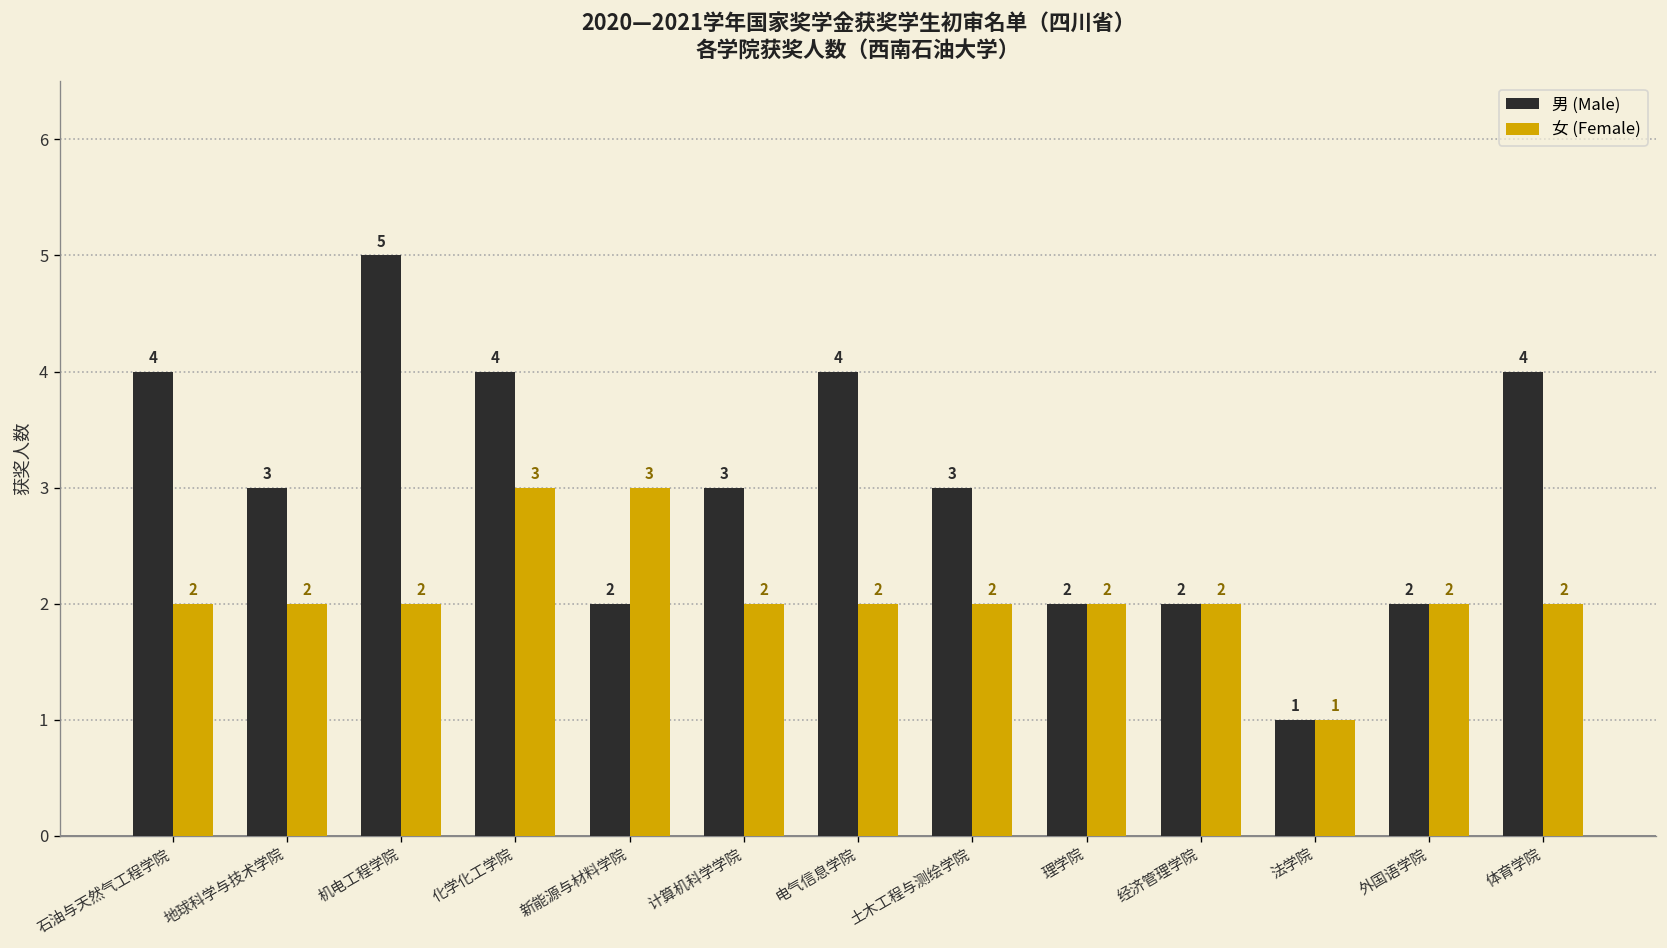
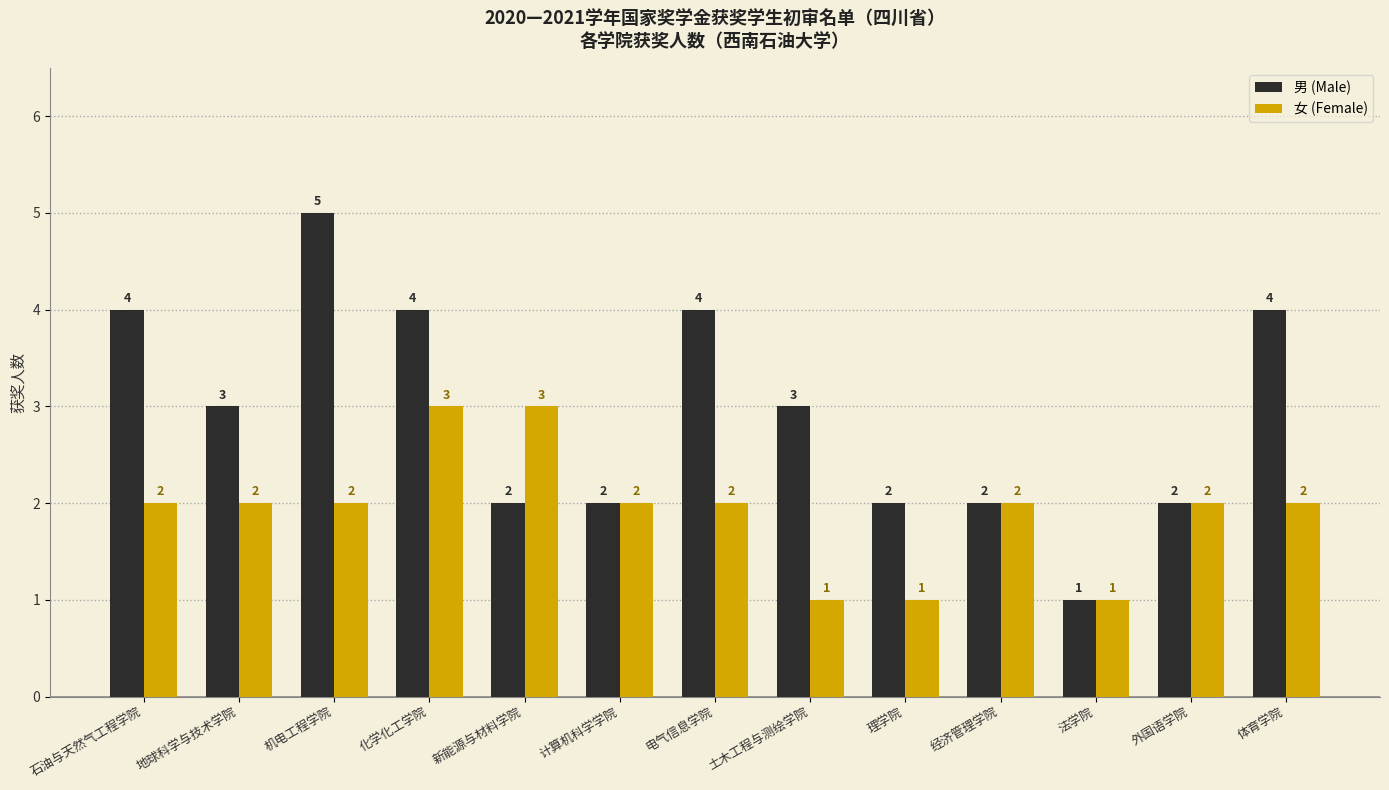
男 (Male), 计算机科学学院: 3 -> 2
女 (Female), 土木工程与测绘学院: 2 -> 1
女 (Female), 理学院: 2 -> 1
